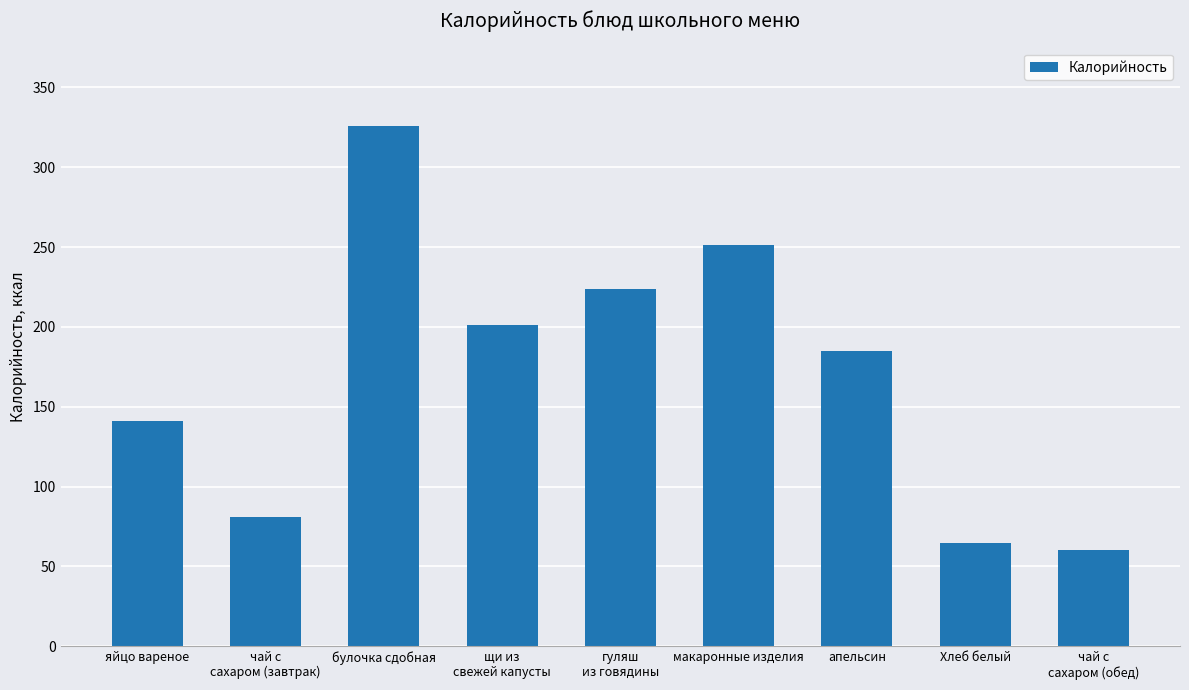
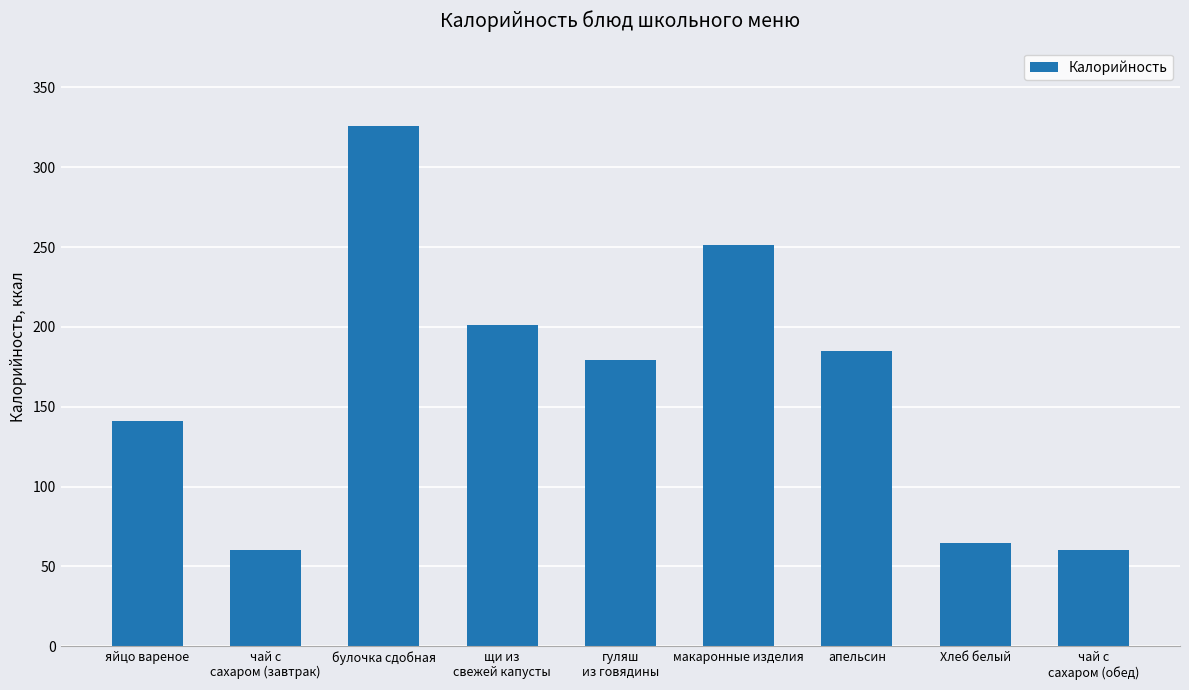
чай с сахаром (завтрак): 81 -> 60
гуляш из говядины: 224 -> 179
